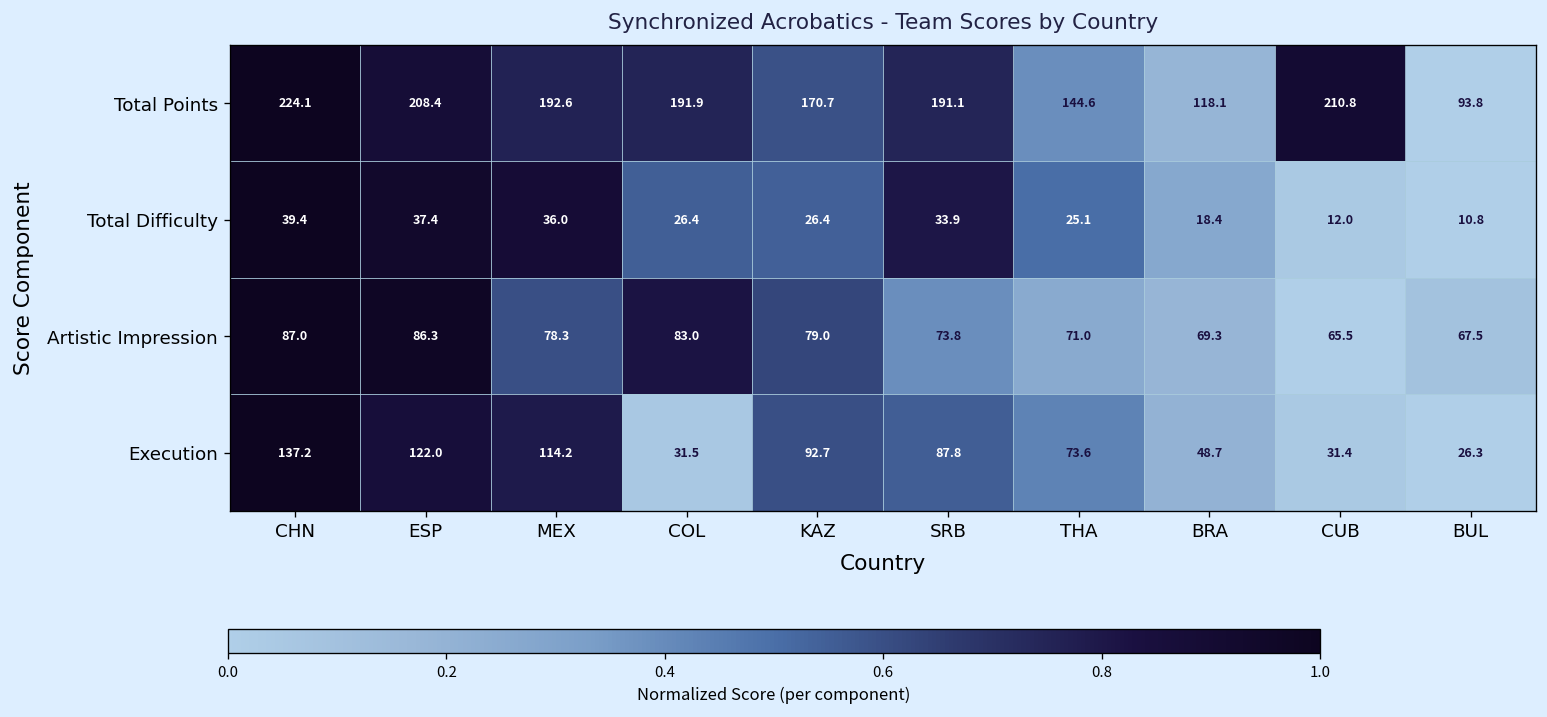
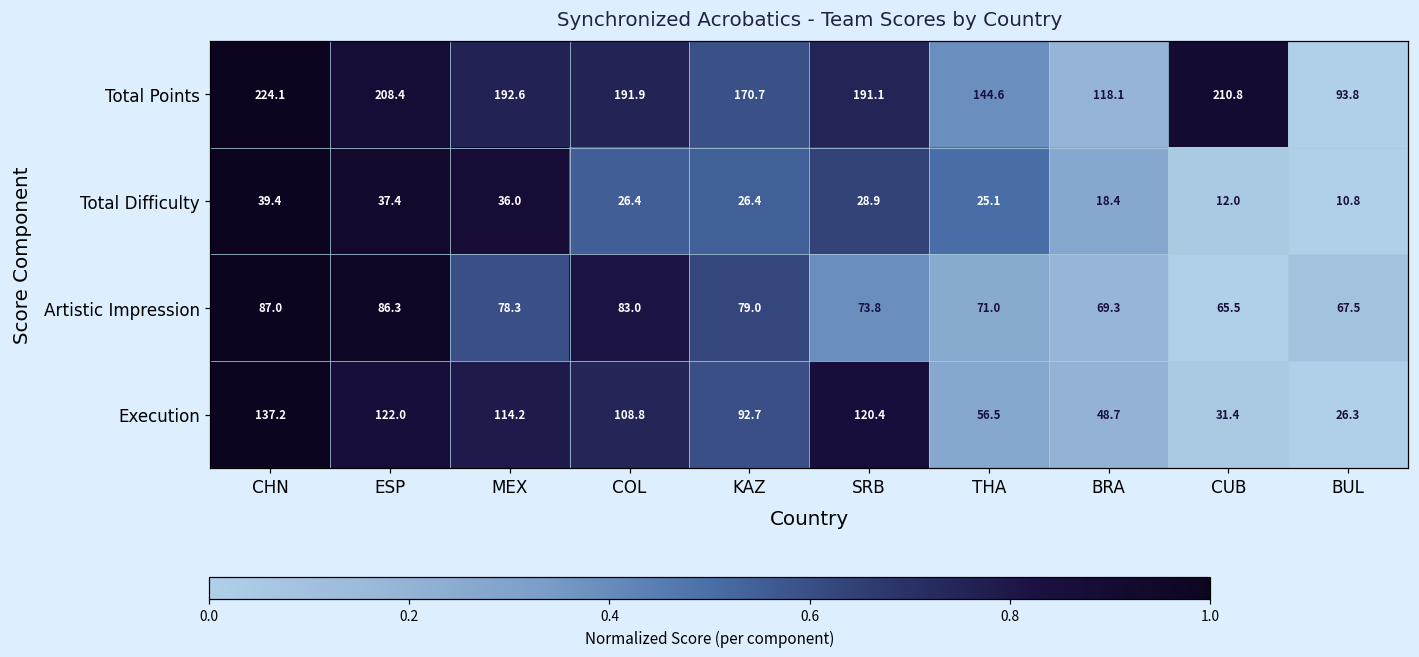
Total Difficulty, SRB: 33.9 -> 28.9
Execution, COL: 31.5 -> 108.8
Execution, SRB: 87.8 -> 120.4
Execution, THA: 73.6 -> 56.5
